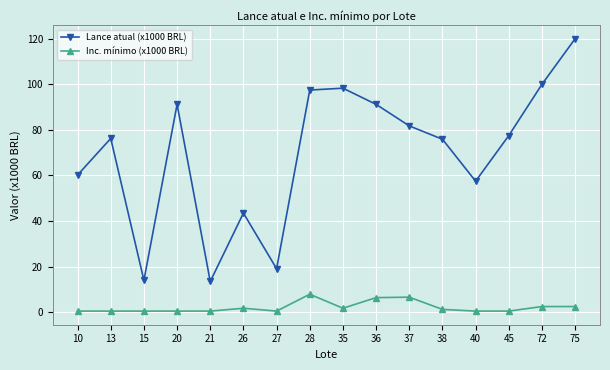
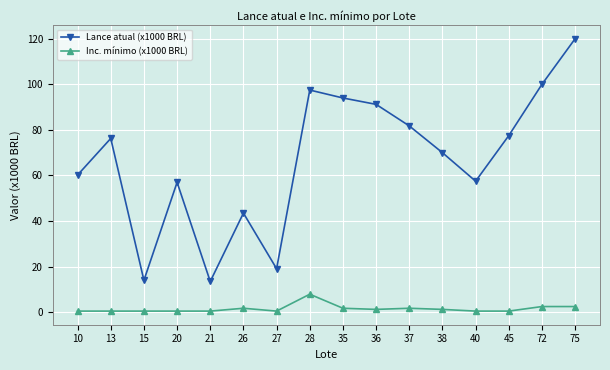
Lance atual (x1000 BRL), 20: 91 -> 57
Lance atual (x1000 BRL), 35: 98 -> 94
Inc. mínimo (x1000 BRL), 36: 6 -> 1
Inc. mínimo (x1000 BRL), 37: 7 -> 2
Lance atual (x1000 BRL), 38: 76 -> 70
